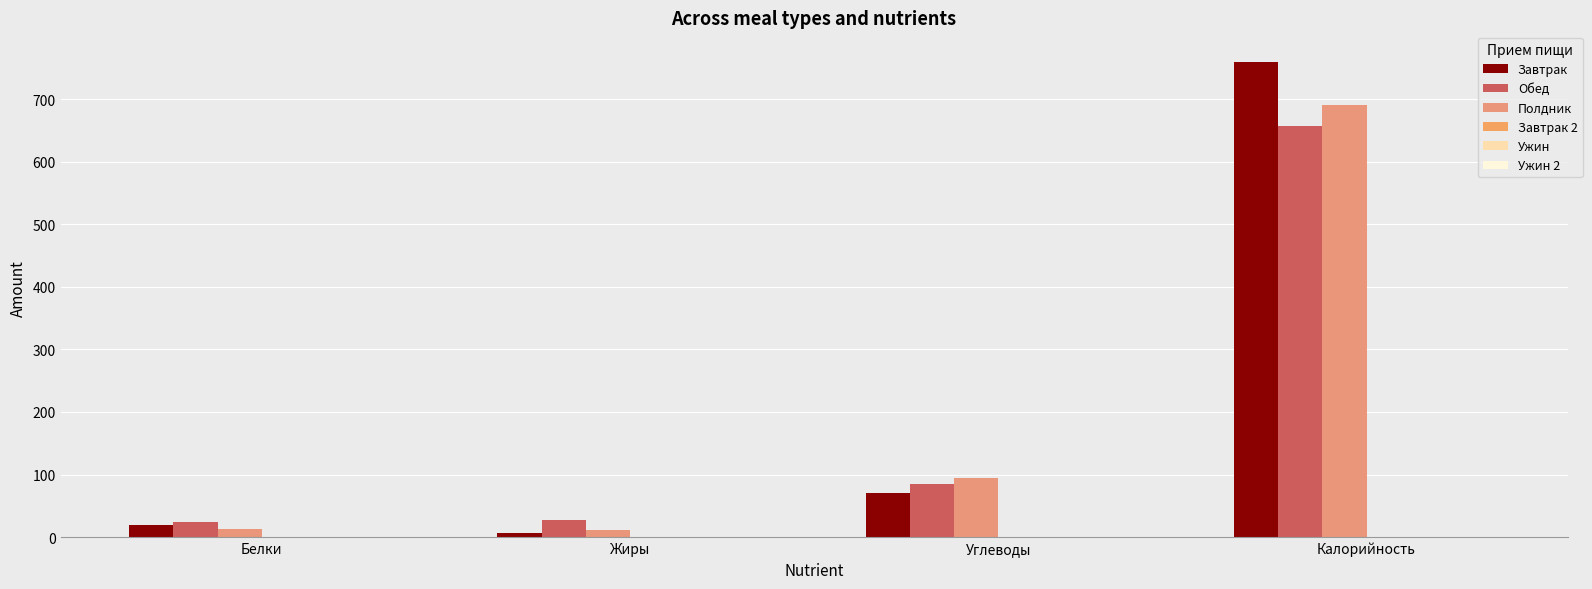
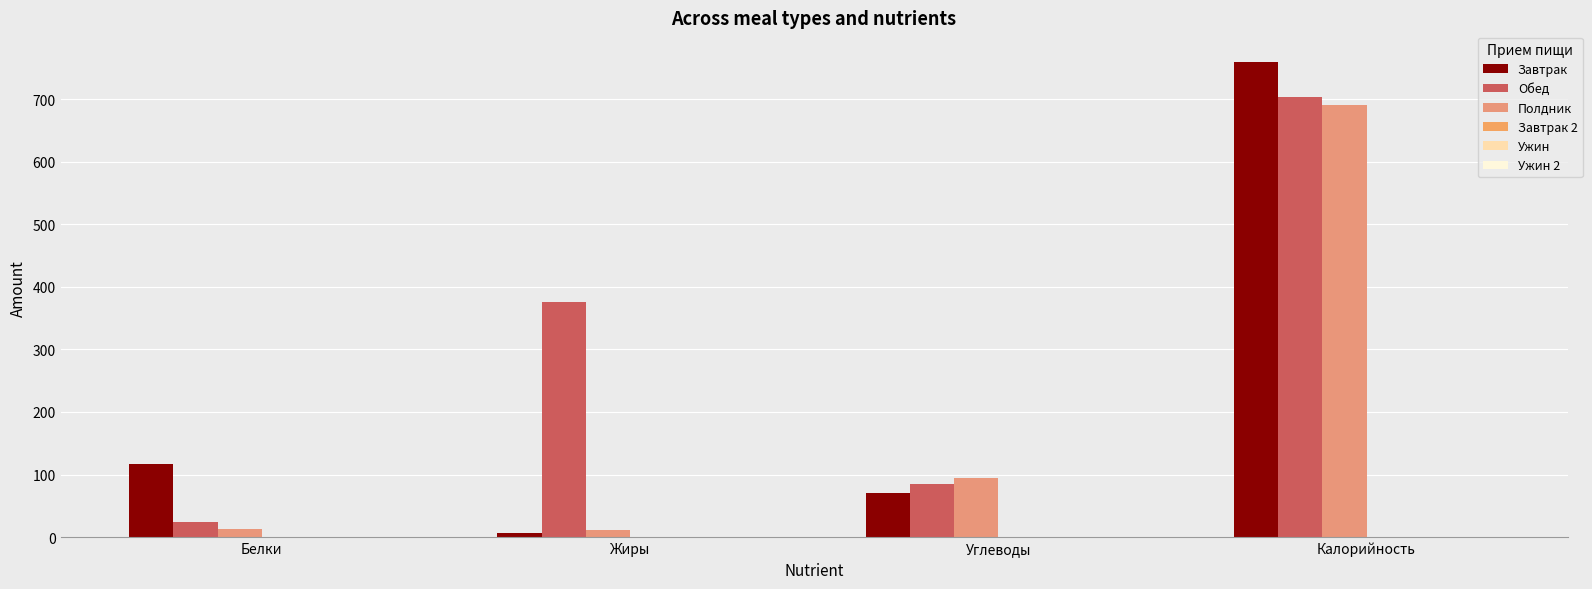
Завтрак, Белки: 20 -> 120
Обед, Жиры: 30 -> 380
Обед, Калорийность: 660 -> 700
